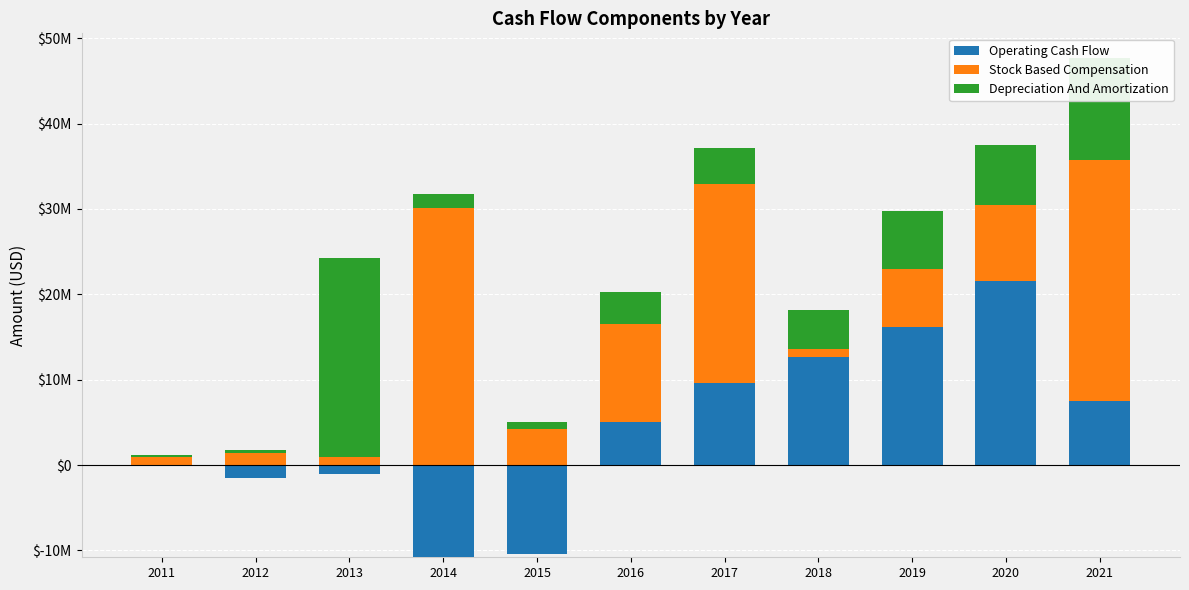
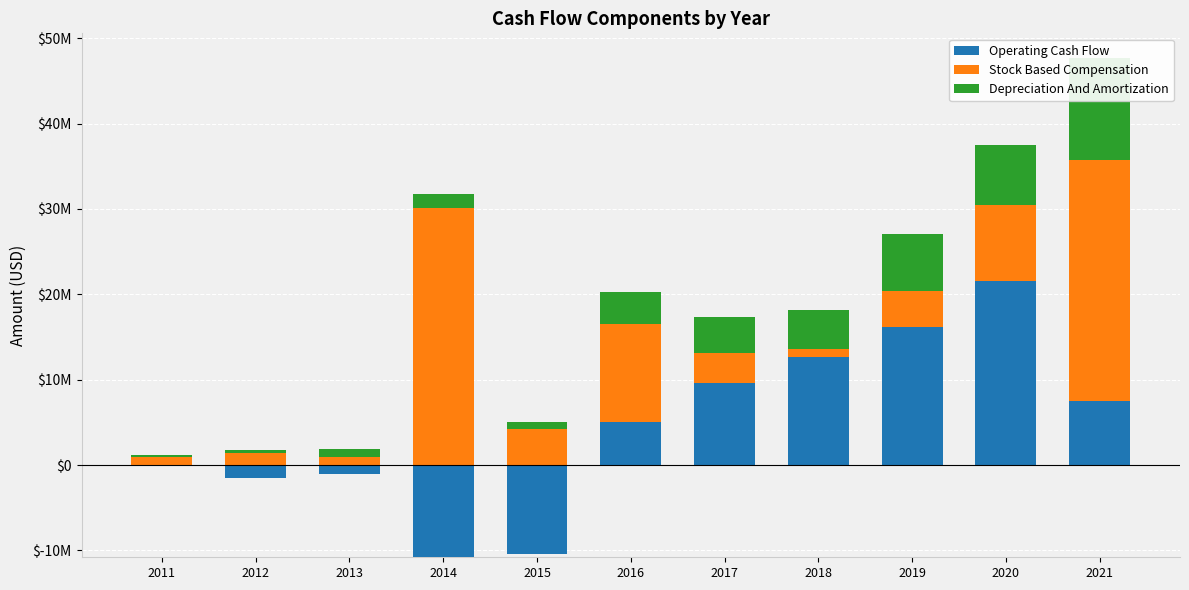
Depreciation And Amortization, 2013: $23000000 -> $1000000
Stock Based Compensation, 2017: $23000000 -> $3000000
Stock Based Compensation, 2019: $7000000 -> $4000000
